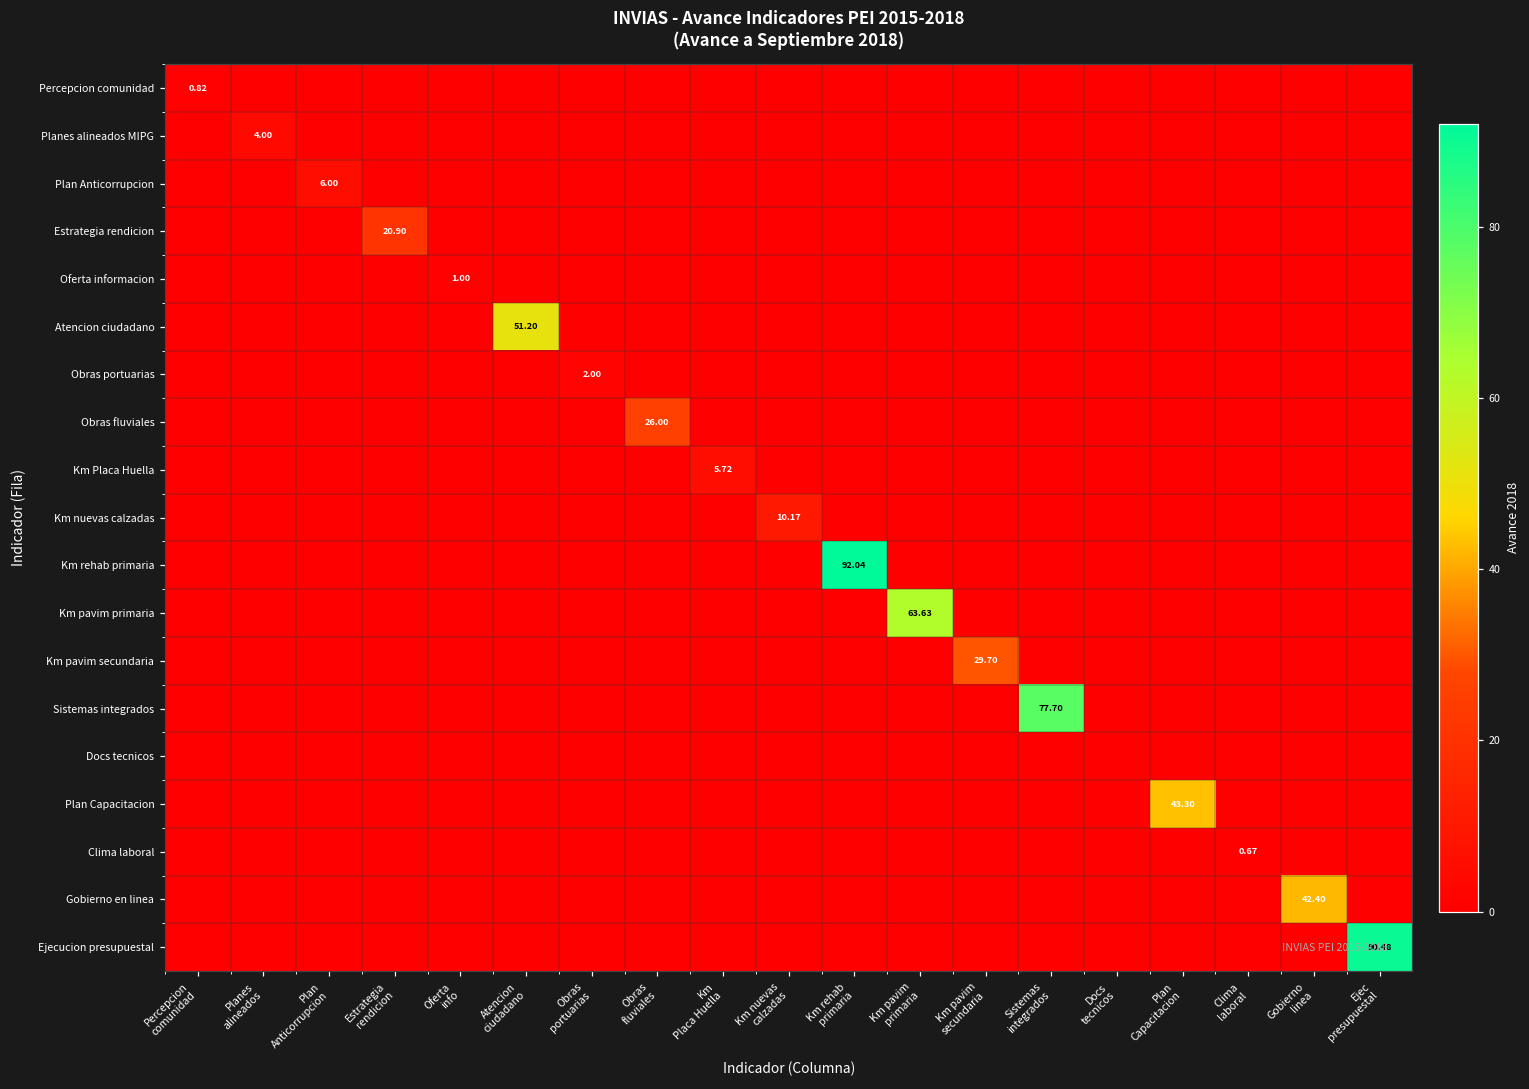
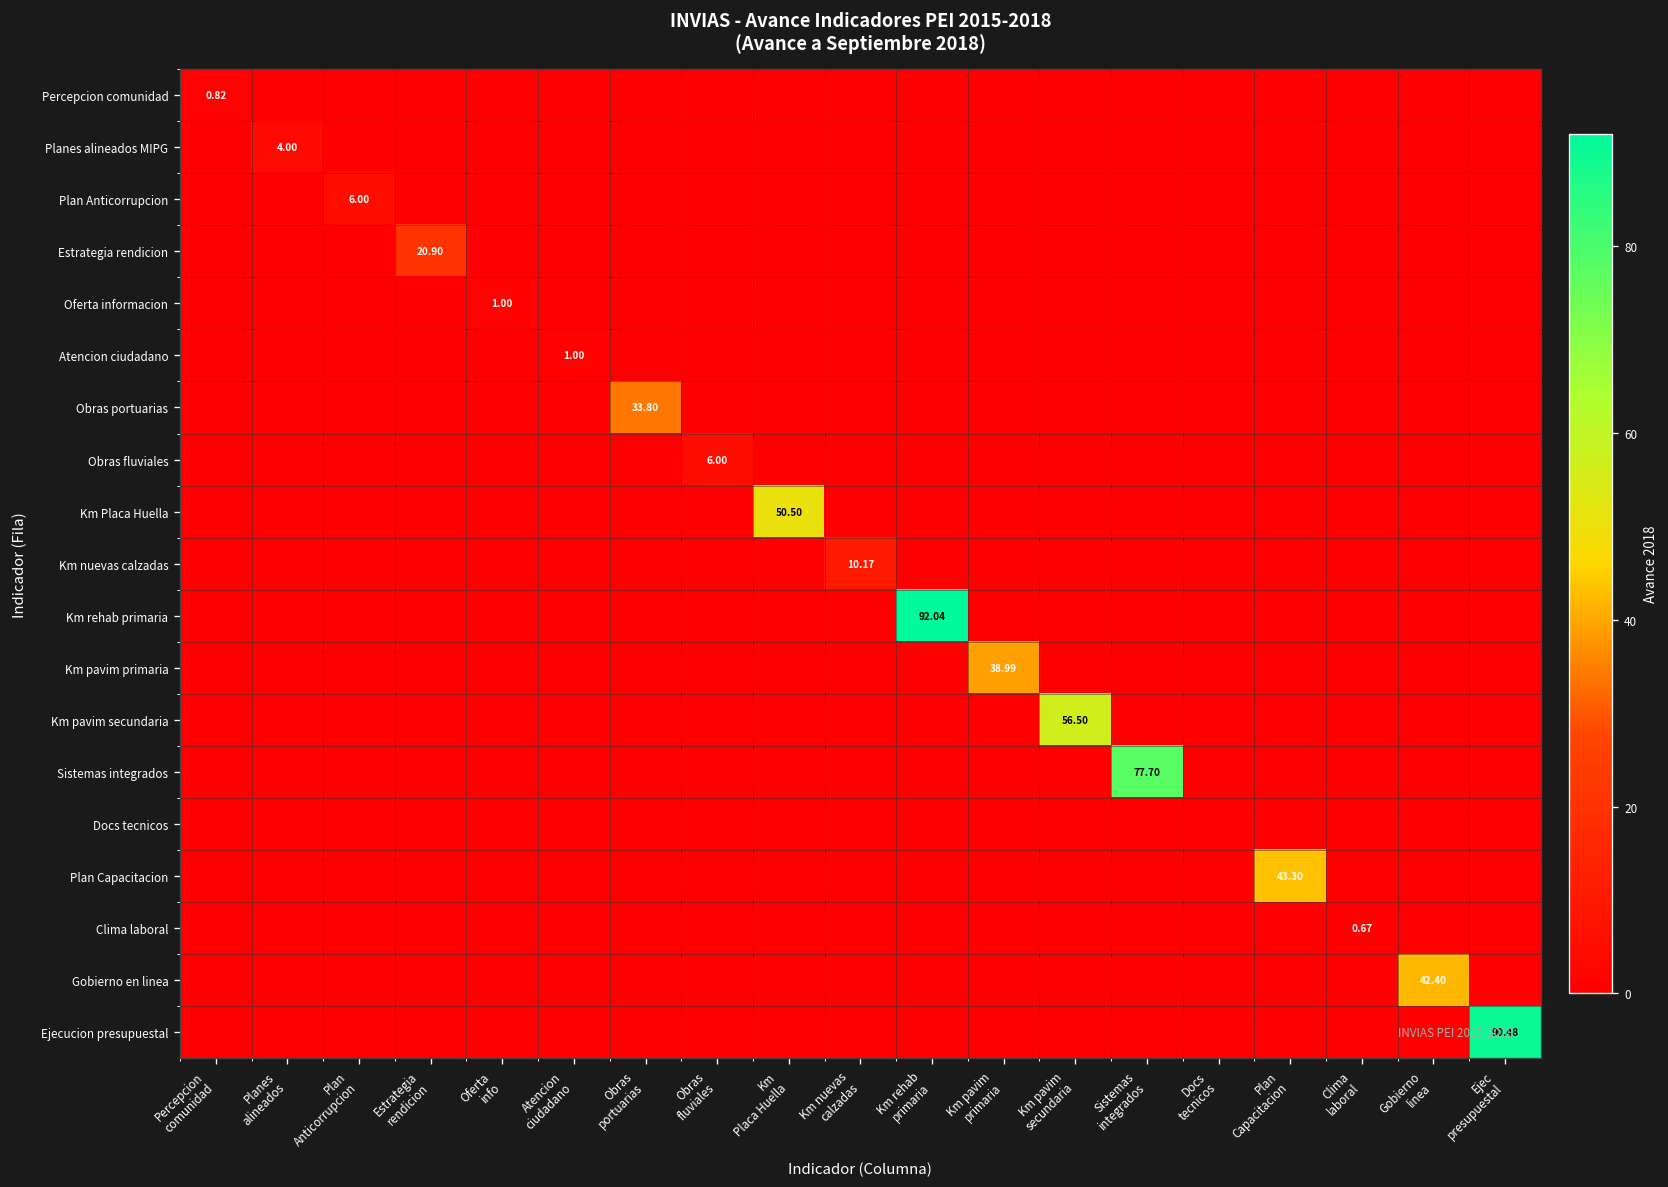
Atencion ciudadano, Atencion ciudadano: 51.20 -> 1.00
Obras portuarias, Obras portuarias: 2.00 -> 33.80
Obras fluviales, Obras fluviales: 26.00 -> 6.00
Km Placa Huella, Km Placa Huella: 5.72 -> 50.50
Km pavim primaria, Km pavim primaria: 63.63 -> 38.99
Km pavim secundaria, Km pavim secundaria: 29.70 -> 56.50
